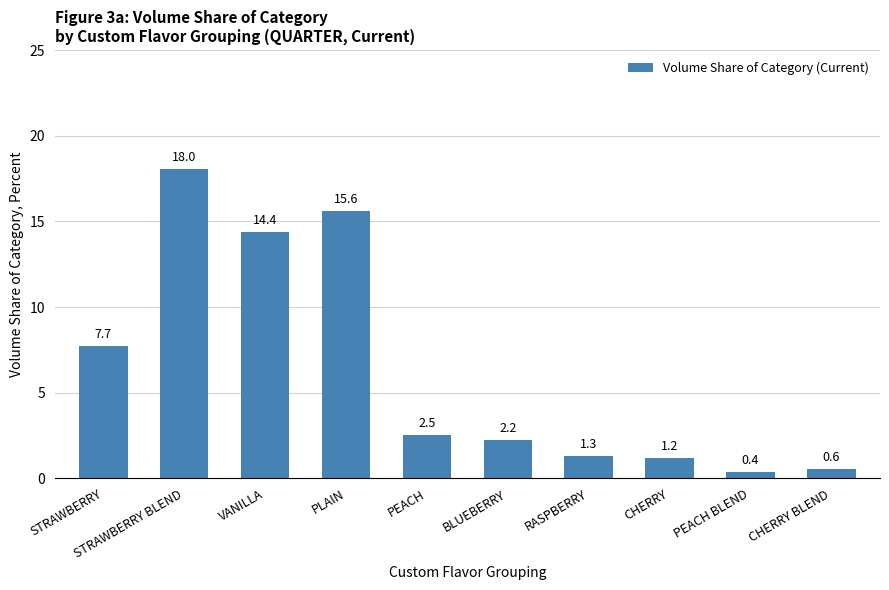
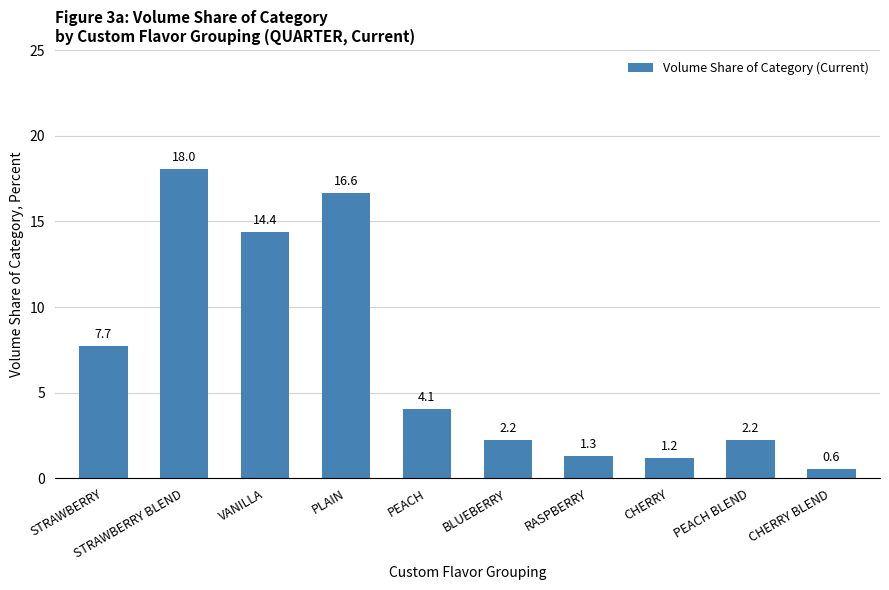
PLAIN: 15.6 -> 16.6
PEACH: 2.5 -> 4.1
PEACH BLEND: 0.4 -> 2.2
